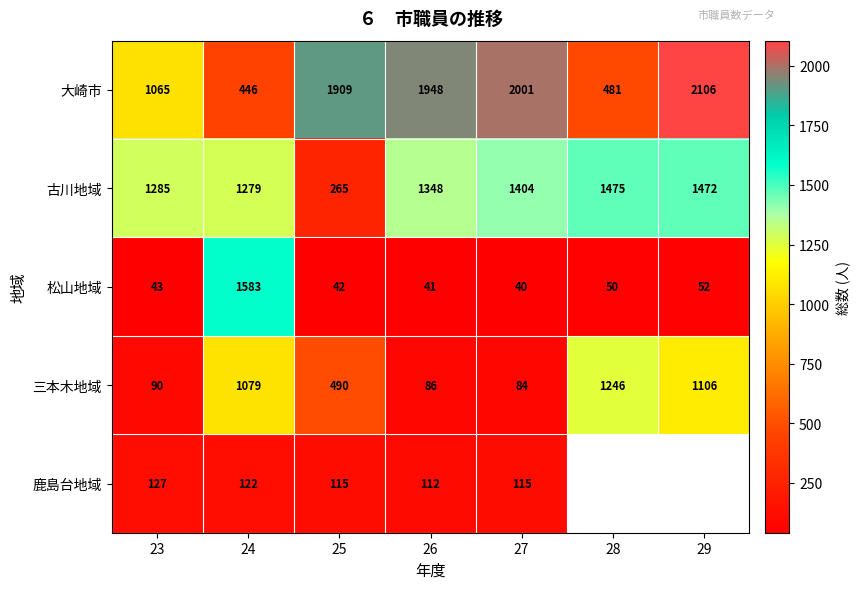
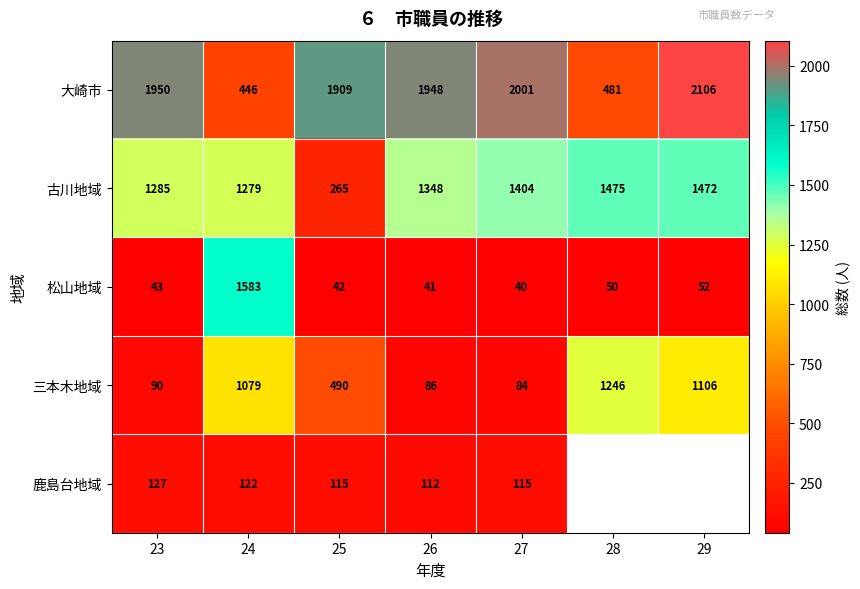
大崎市, 23: 1065 -> 1950
